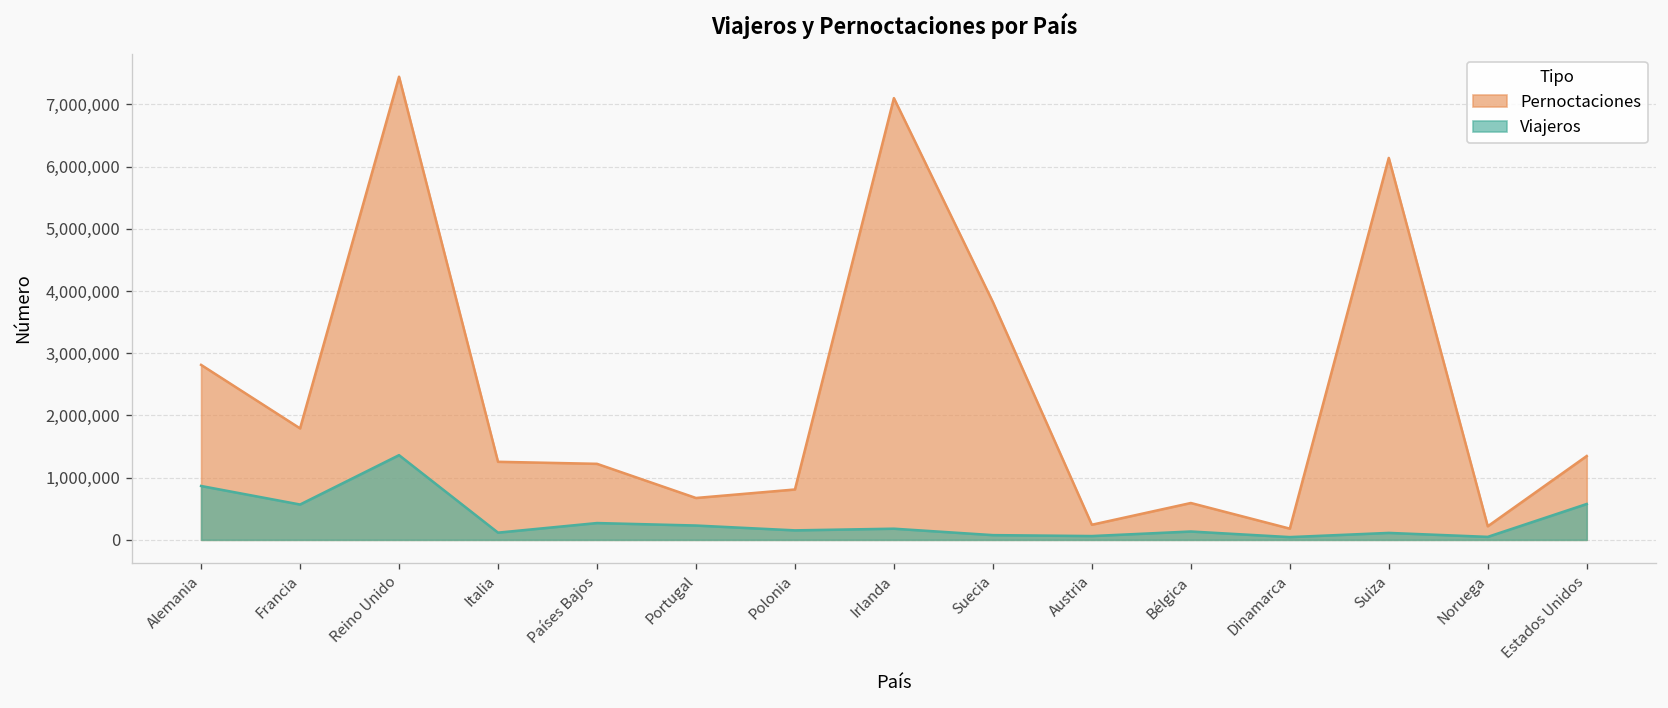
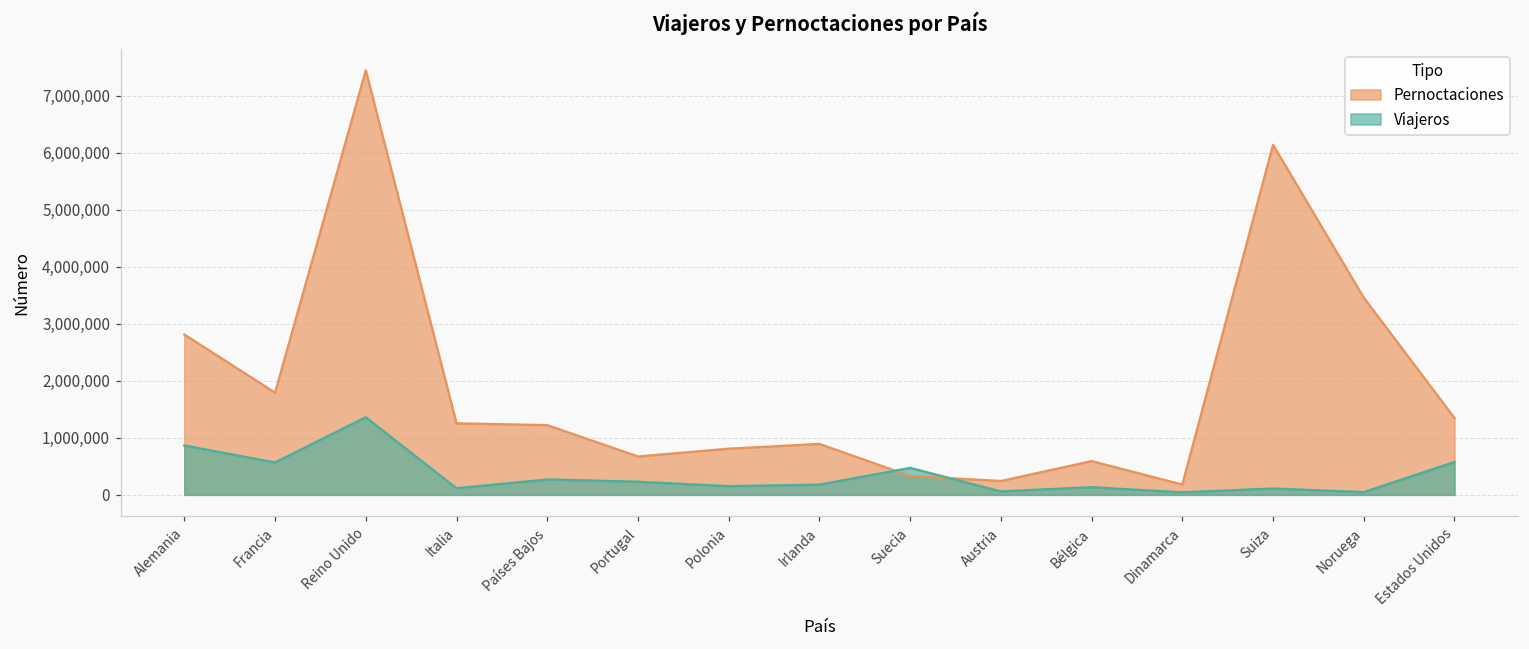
Pernoctaciones, Irlanda: 7,100,000 -> 900,000
Pernoctaciones, Suecia: 3,800,000 -> 300,000
Viajeros, Suecia: 100,000 -> 500,000
Pernoctaciones, Noruega: 200,000 -> 3,500,000
